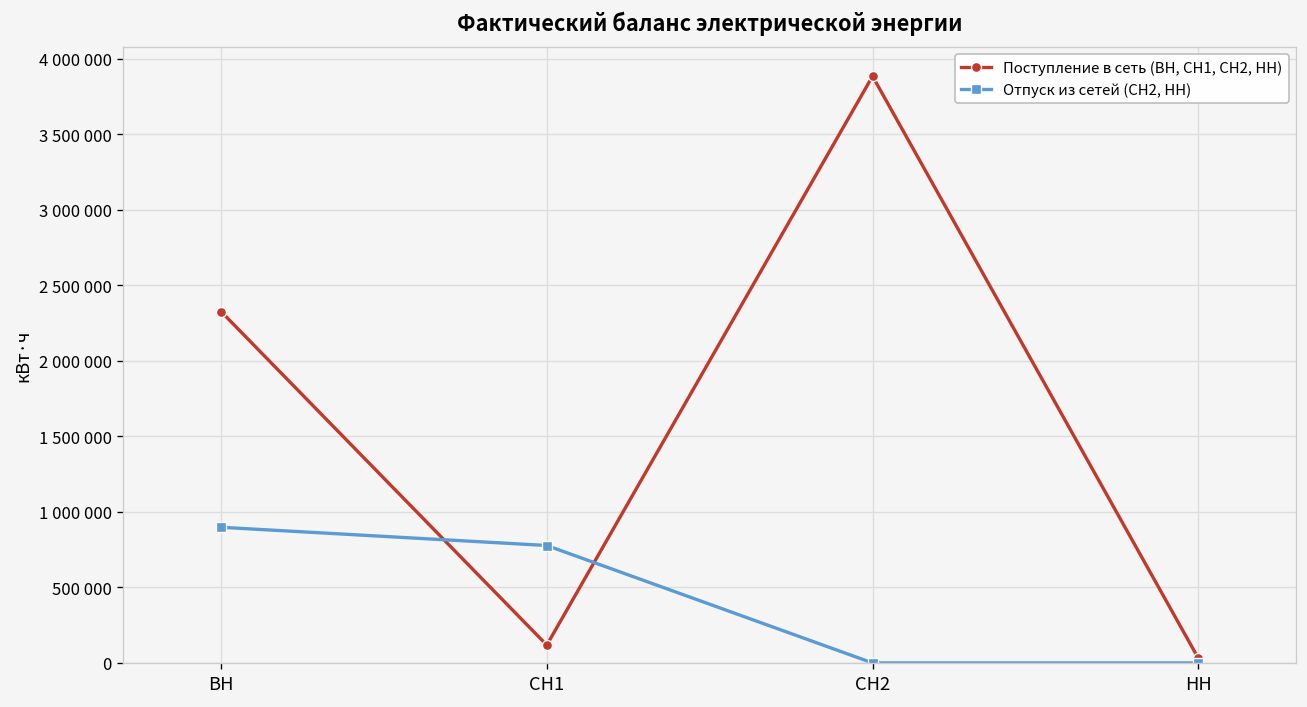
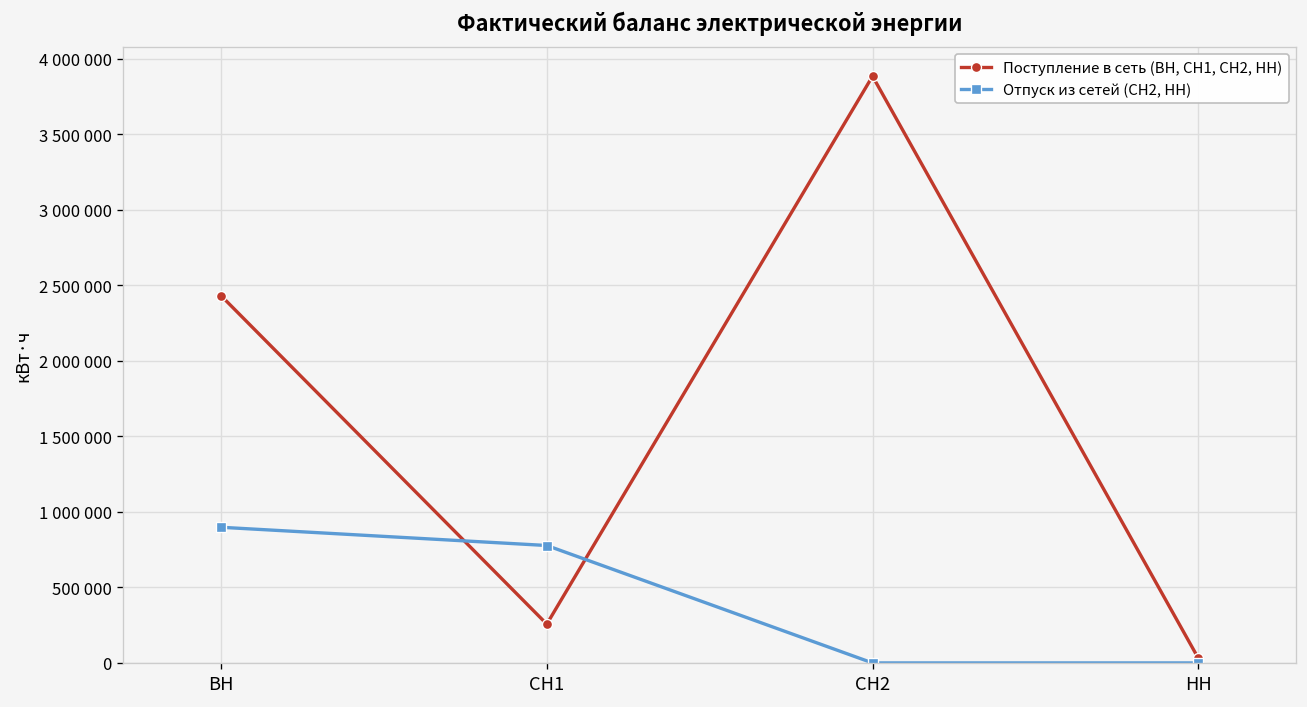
Поступление в сеть (ВН, СН1, СН2, НН), ВН: 2330000 -> 2430000
Поступление в сеть (ВН, СН1, СН2, НН), СН1: 120000 -> 260000
